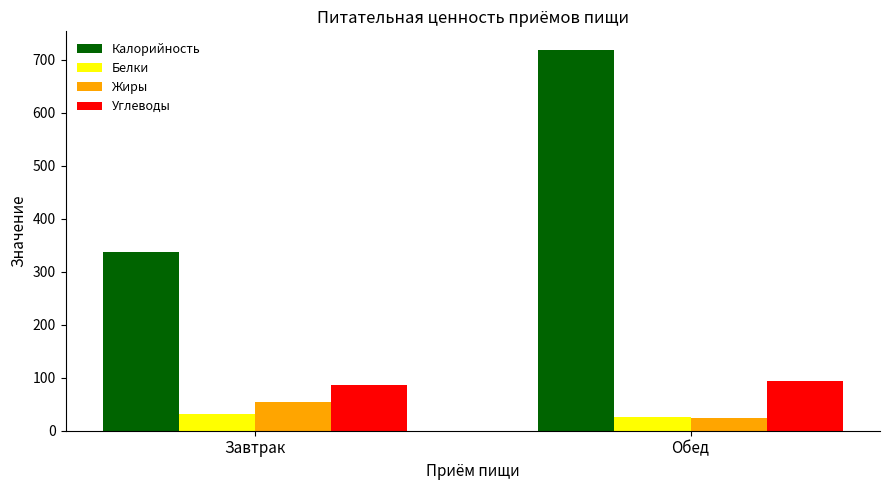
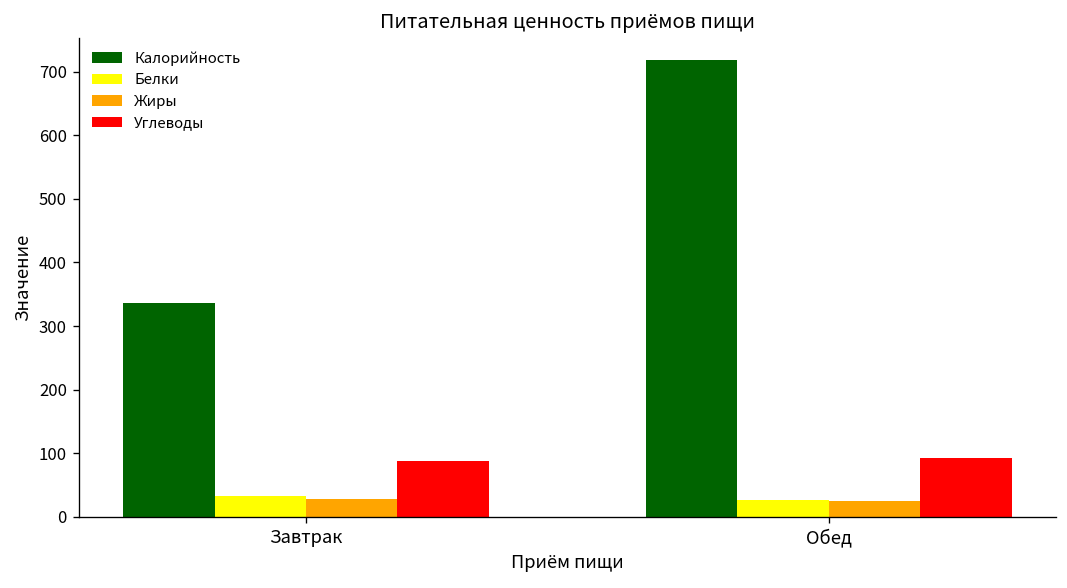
Жиры, Завтрак: 50 -> 30
